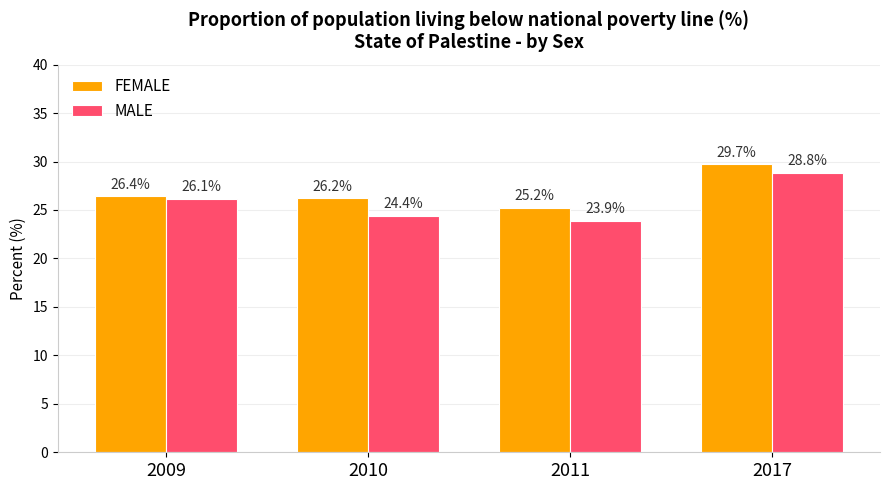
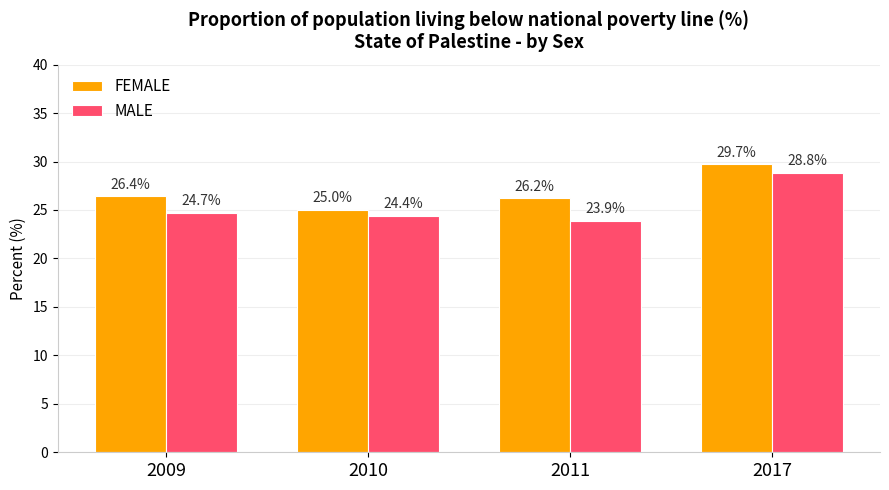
MALE, 2009: 26.1% -> 24.7%
FEMALE, 2010: 26.2% -> 25.0%
FEMALE, 2011: 25.2% -> 26.2%
